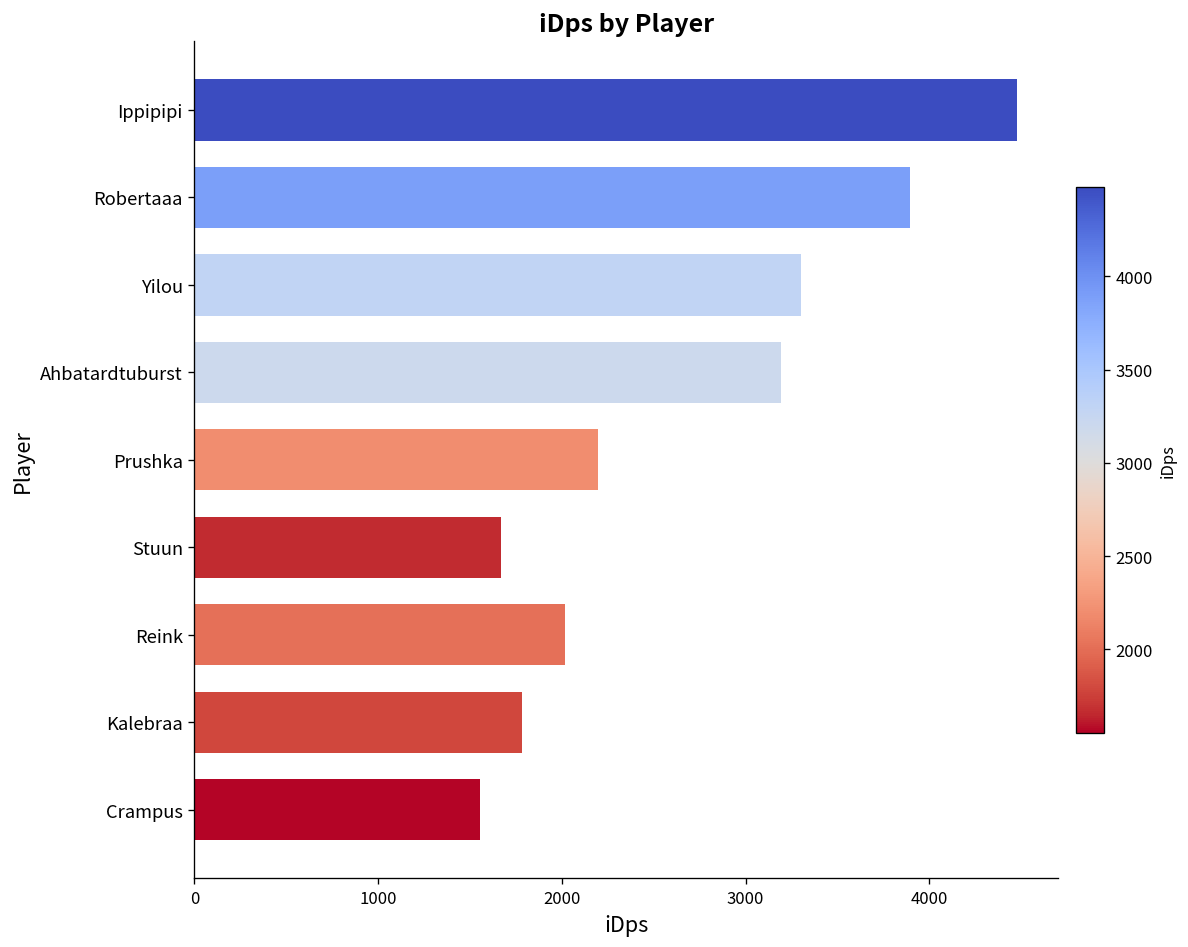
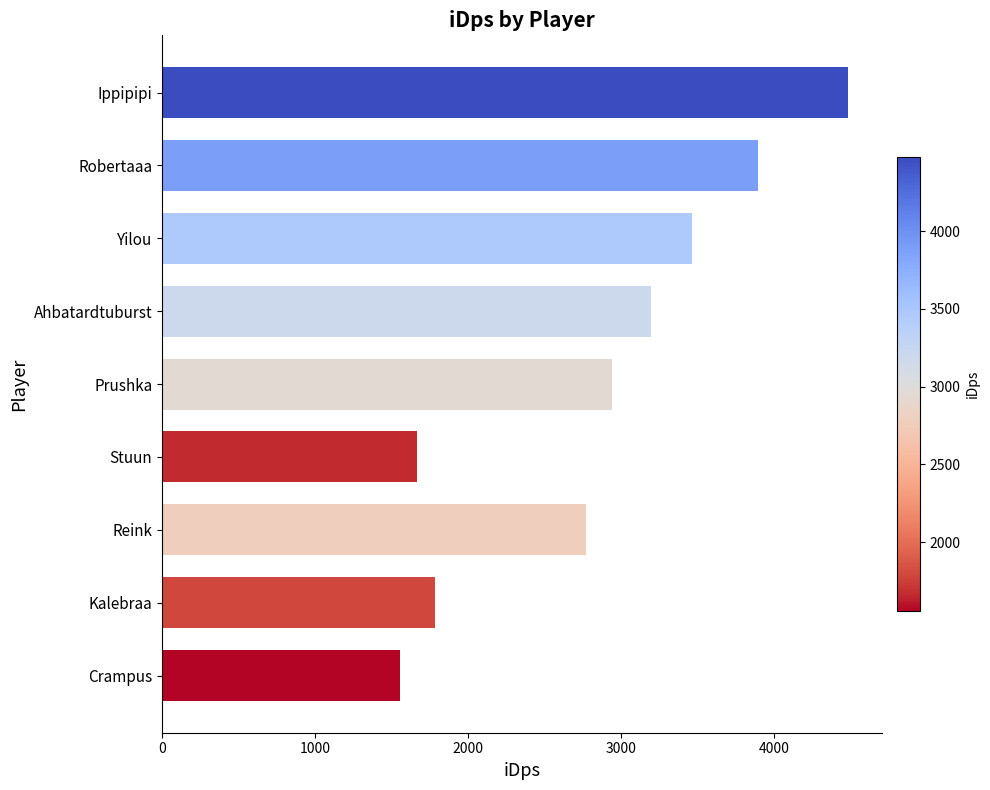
Yilou: 3300 -> 3460
Prushka: 2200 -> 2940
Reink: 2020 -> 2770
